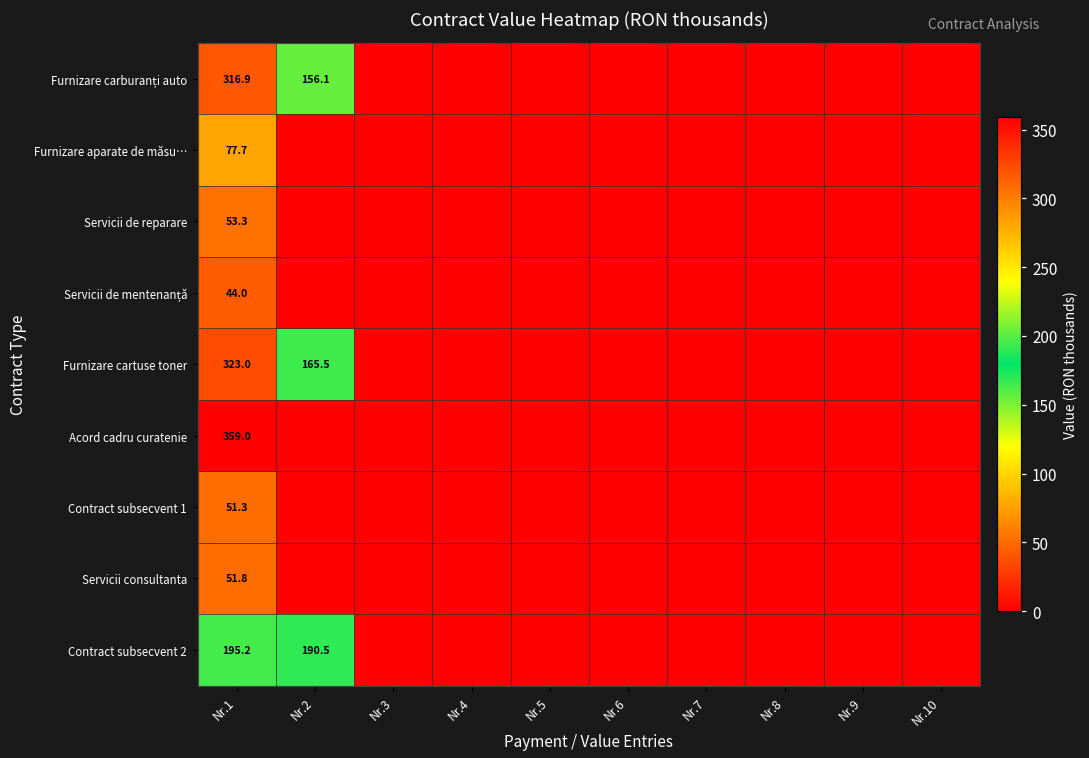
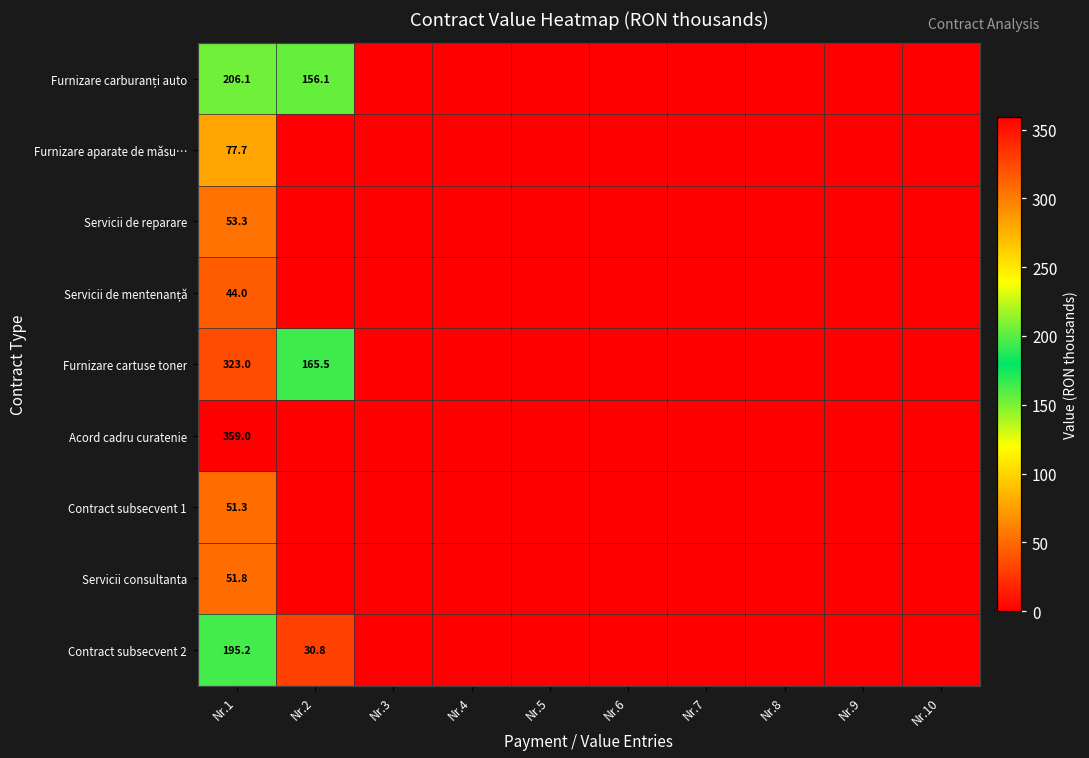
Furnizare carburanți auto, Nr.1: 316.9 -> 206.1
Contract subsecvent 2, Nr.2: 190.5 -> 30.8
